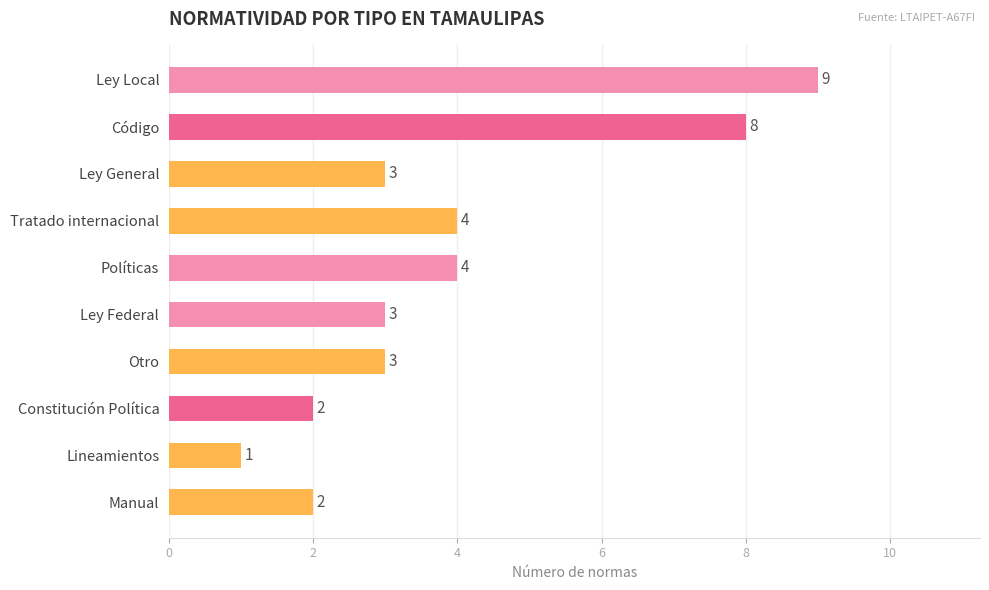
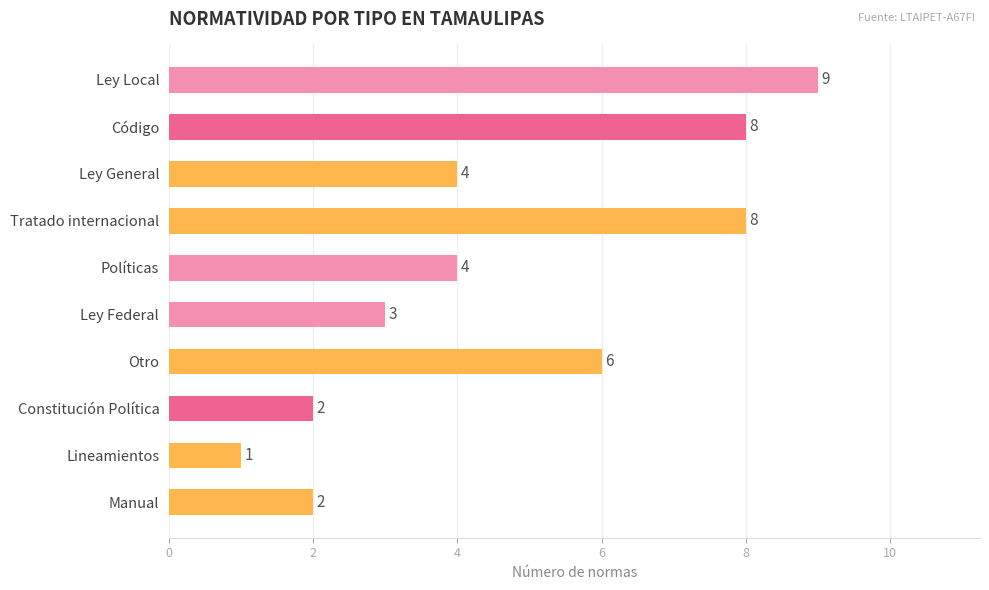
Ley General: 3 -> 4
Tratado internacional: 4 -> 8
Otro: 3 -> 6
